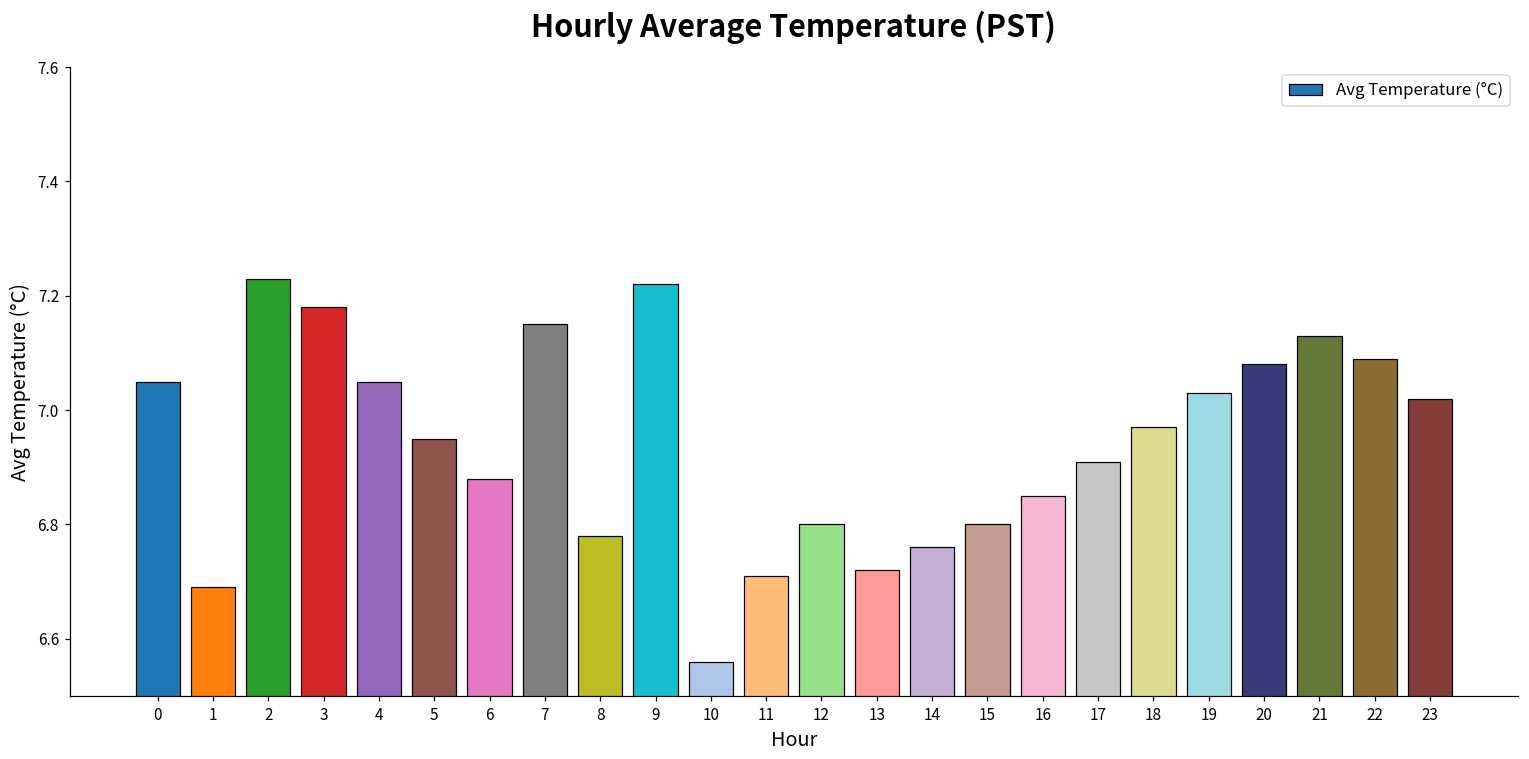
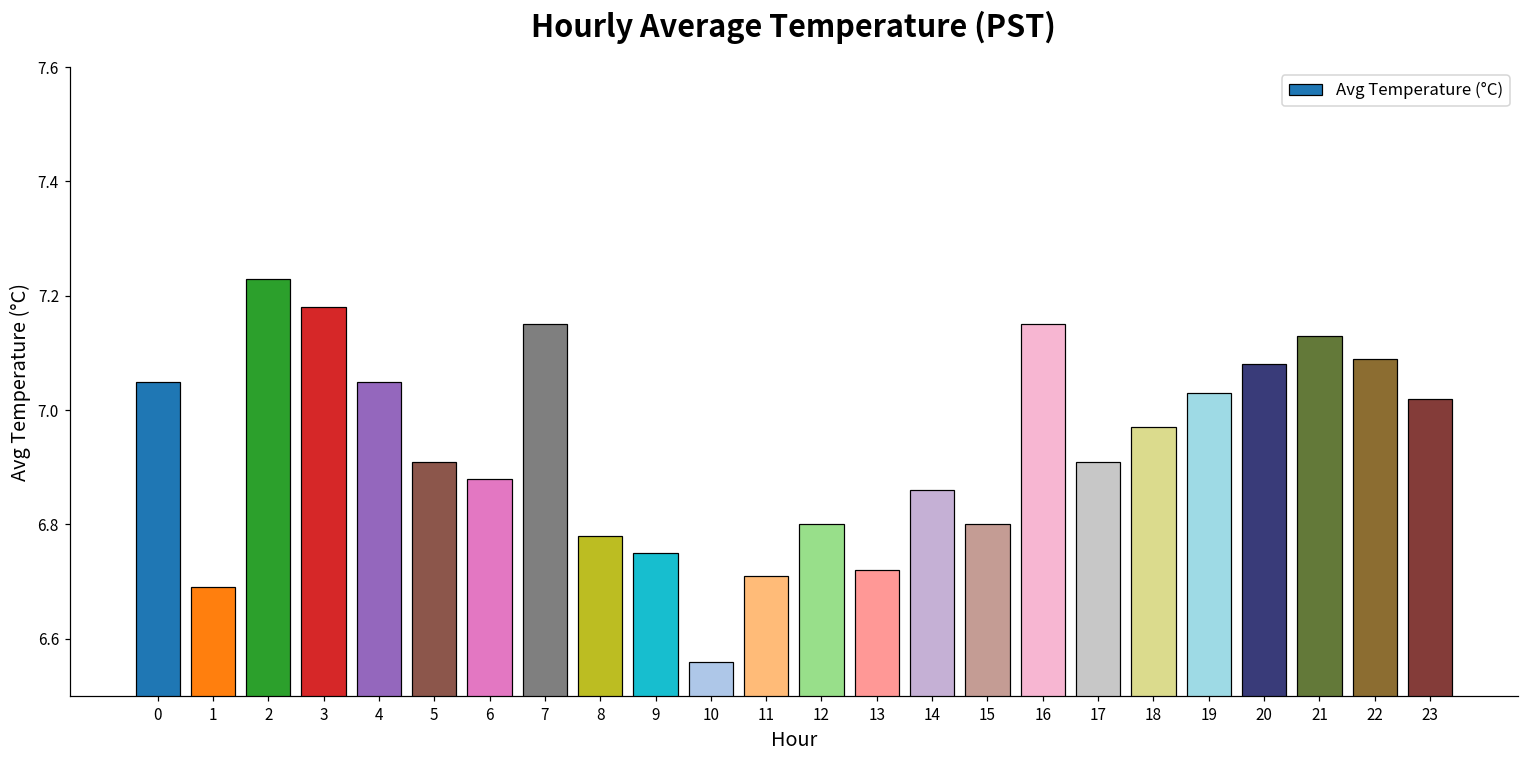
5: 6.95 -> 6.91
9: 7.22 -> 6.75
14: 6.76 -> 6.86
16: 6.85 -> 7.15
